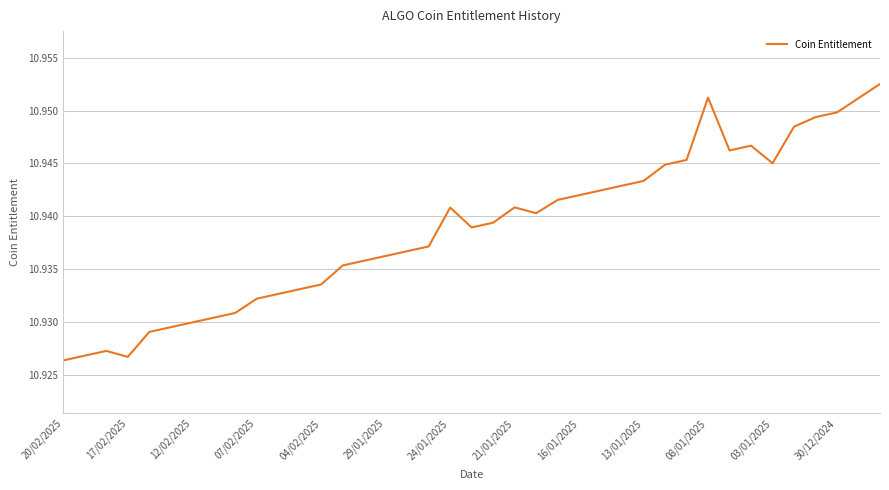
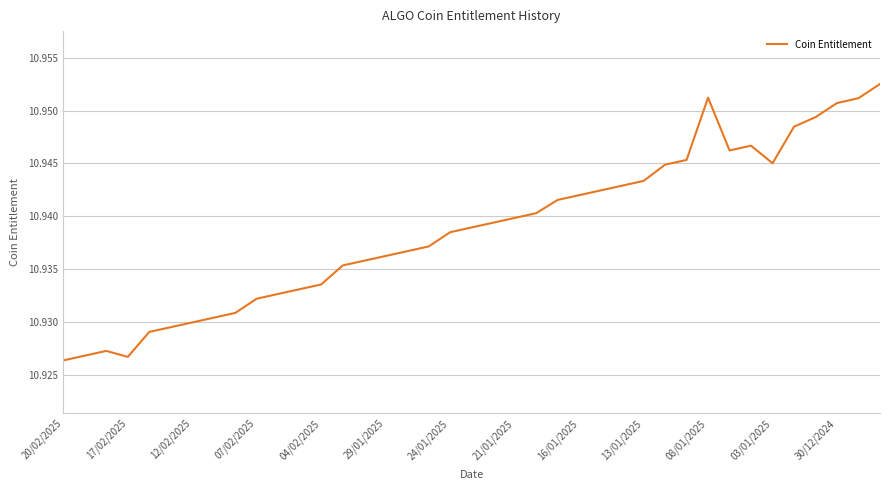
24/01/2025: 10.9408 -> 10.9385
21/01/2025: 10.9408 -> 10.9398
30/12/2024: 10.9498 -> 10.9507
